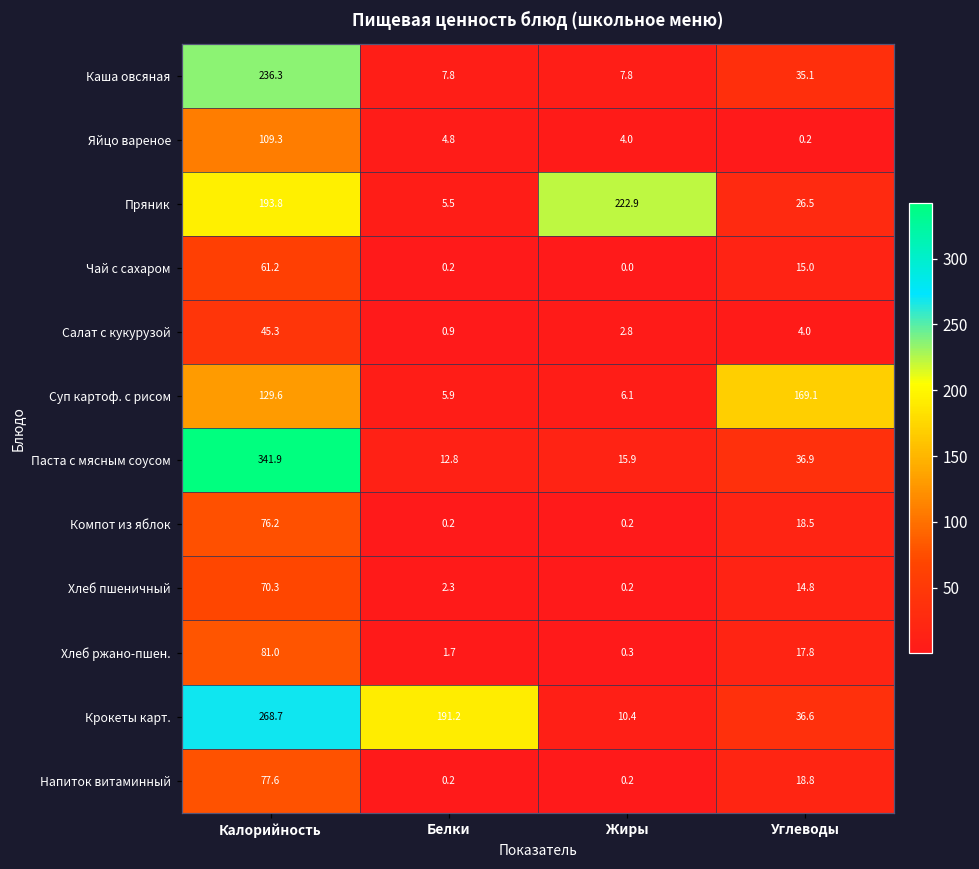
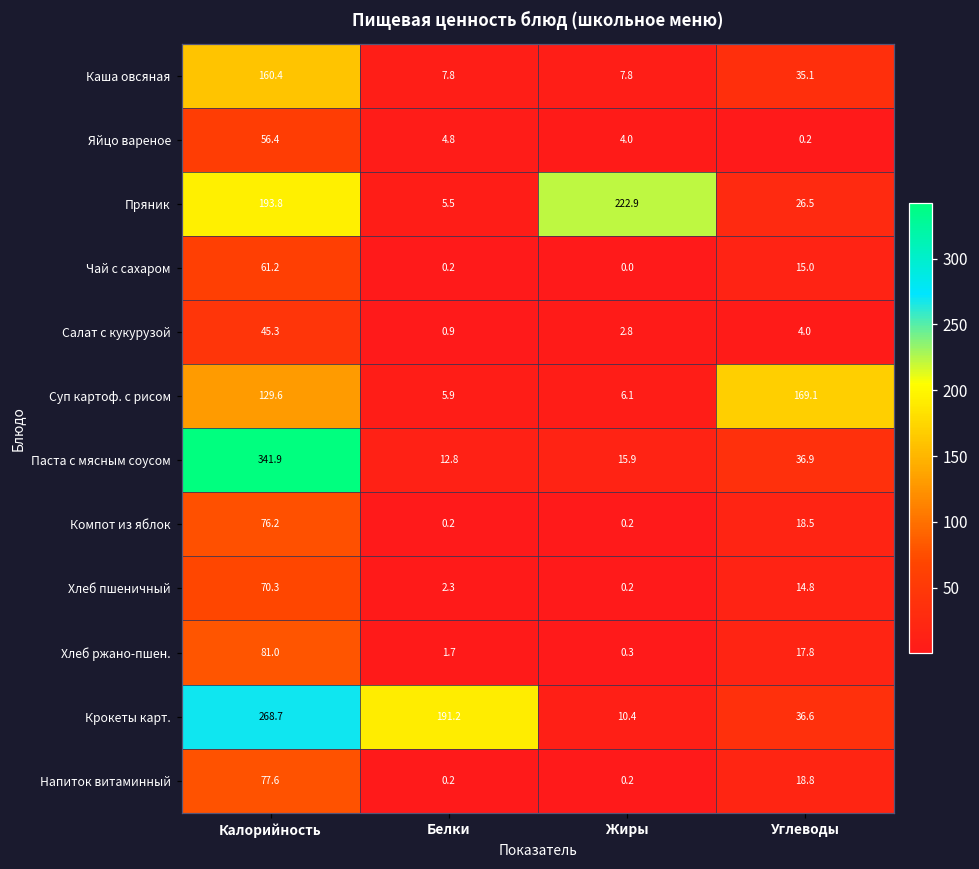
Каша овсяная, Калорийность: 236.3 -> 160.4
Яйцо вареное, Калорийность: 109.3 -> 56.4
